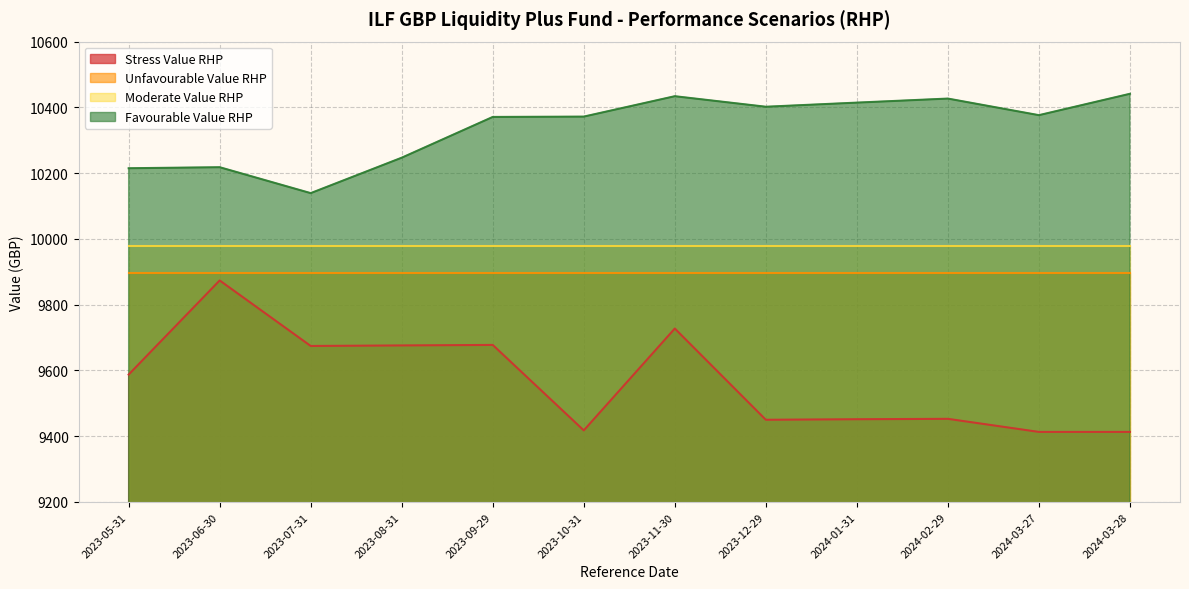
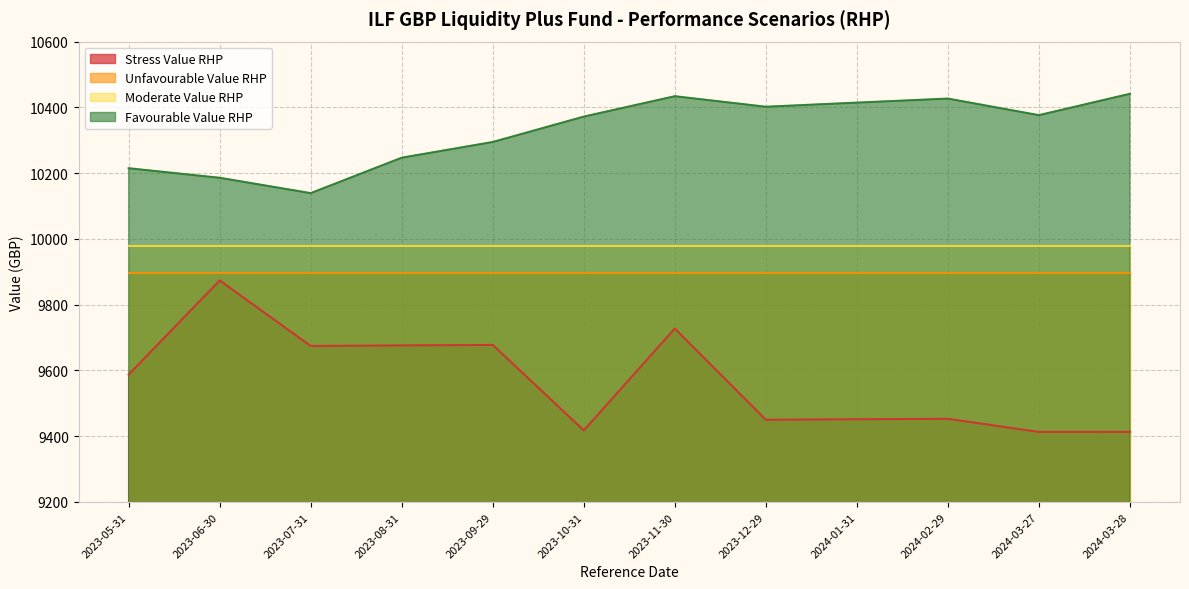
Favourable Value RHP, 2023-06-30: 10220 -> 10190
Favourable Value RHP, 2023-09-29: 10370 -> 10290
